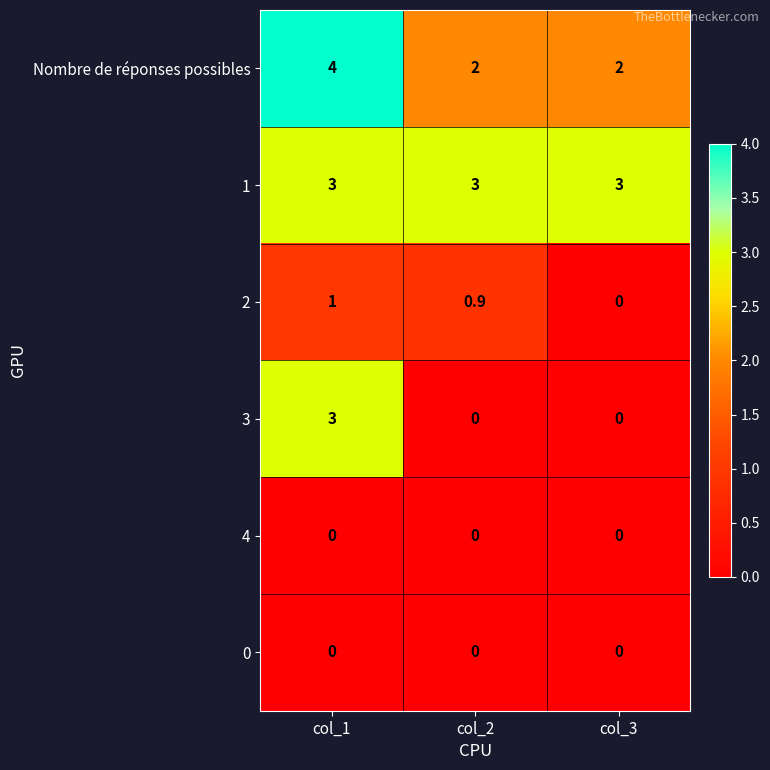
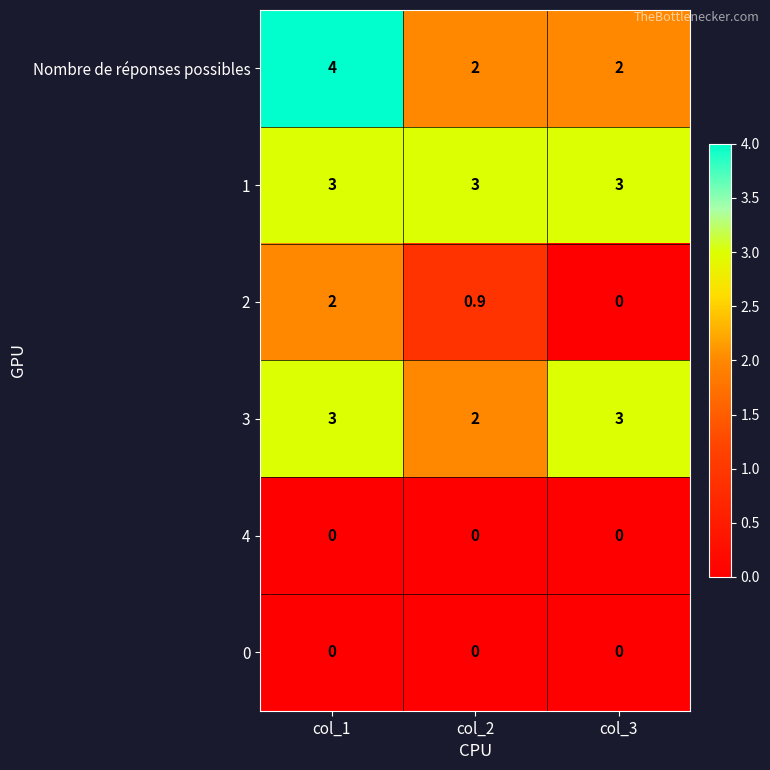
2, col_1: 1 -> 2
3, col_2: 0 -> 2
3, col_3: 0 -> 3
